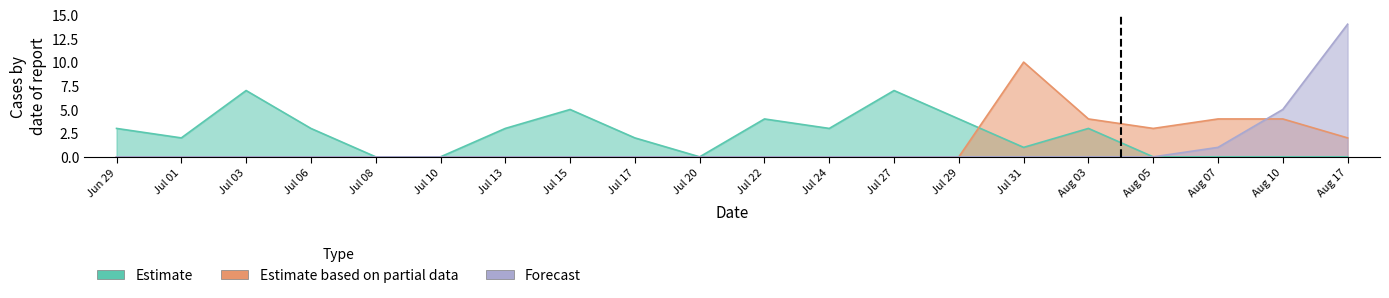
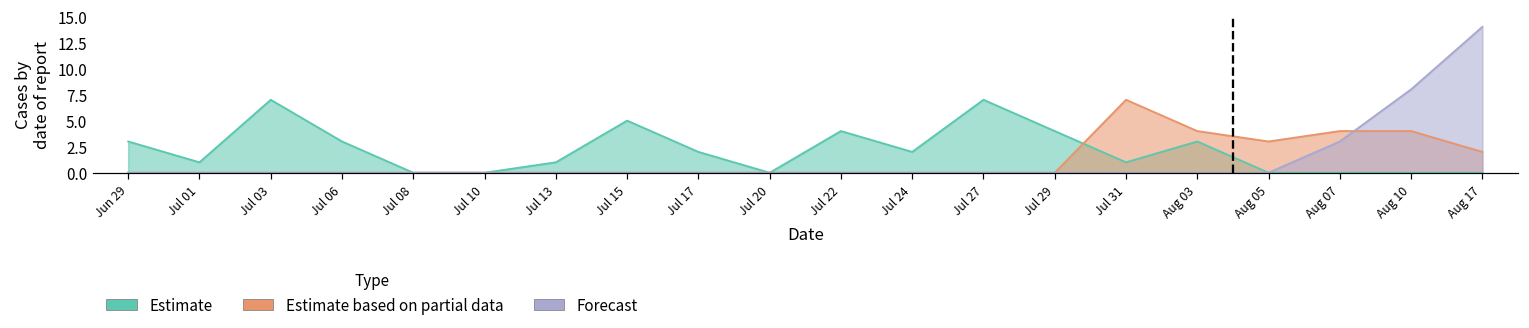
Estimate, Jul 01: 2 -> 1
Estimate, Jul 13: 3 -> 1
Estimate, Jul 24: 3 -> 2
Estimate based on partial data, Jul 31: 10 -> 7
Forecast, Aug 07: 1 -> 3
Forecast, Aug 10: 5 -> 8
